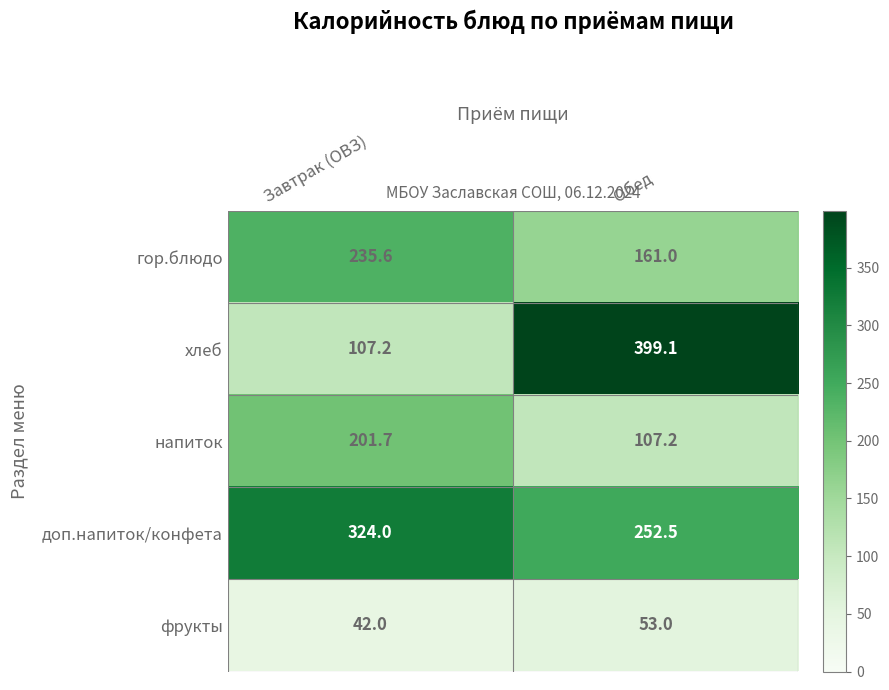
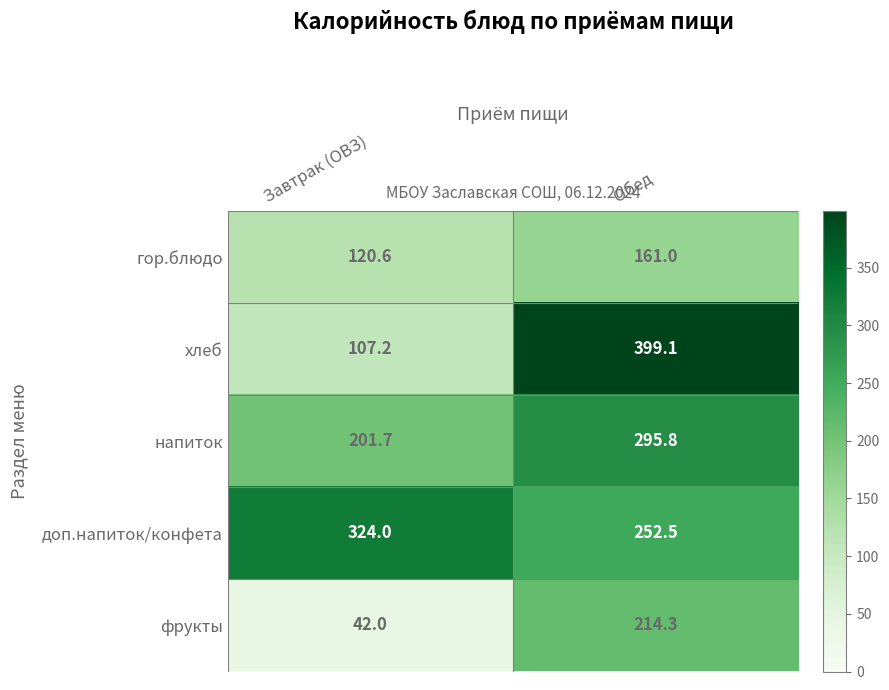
гор.блюдо, Завтрак (ОВЗ): 235.6 -> 120.6
напиток, Обед: 107.2 -> 295.8
фрукты, Обед: 53.0 -> 214.3
